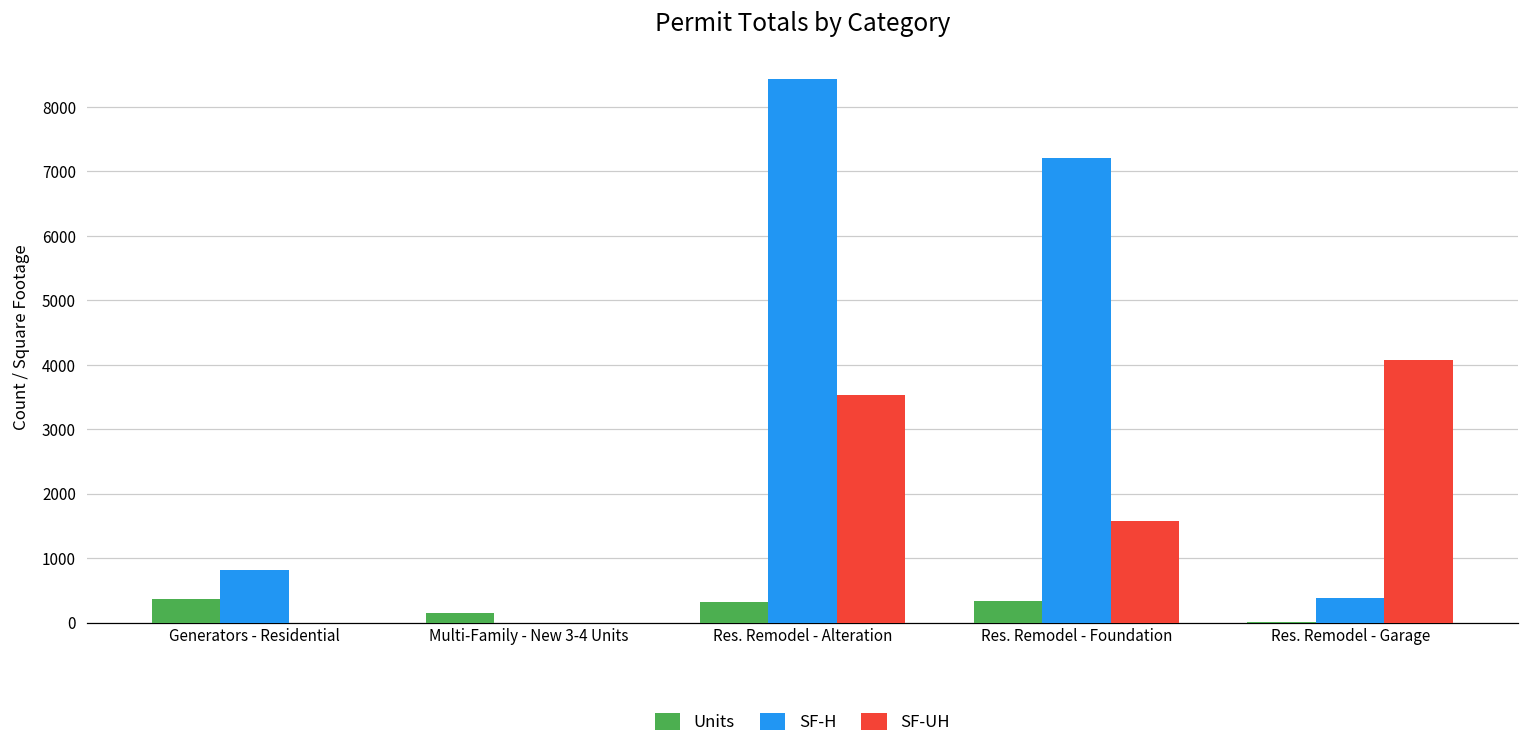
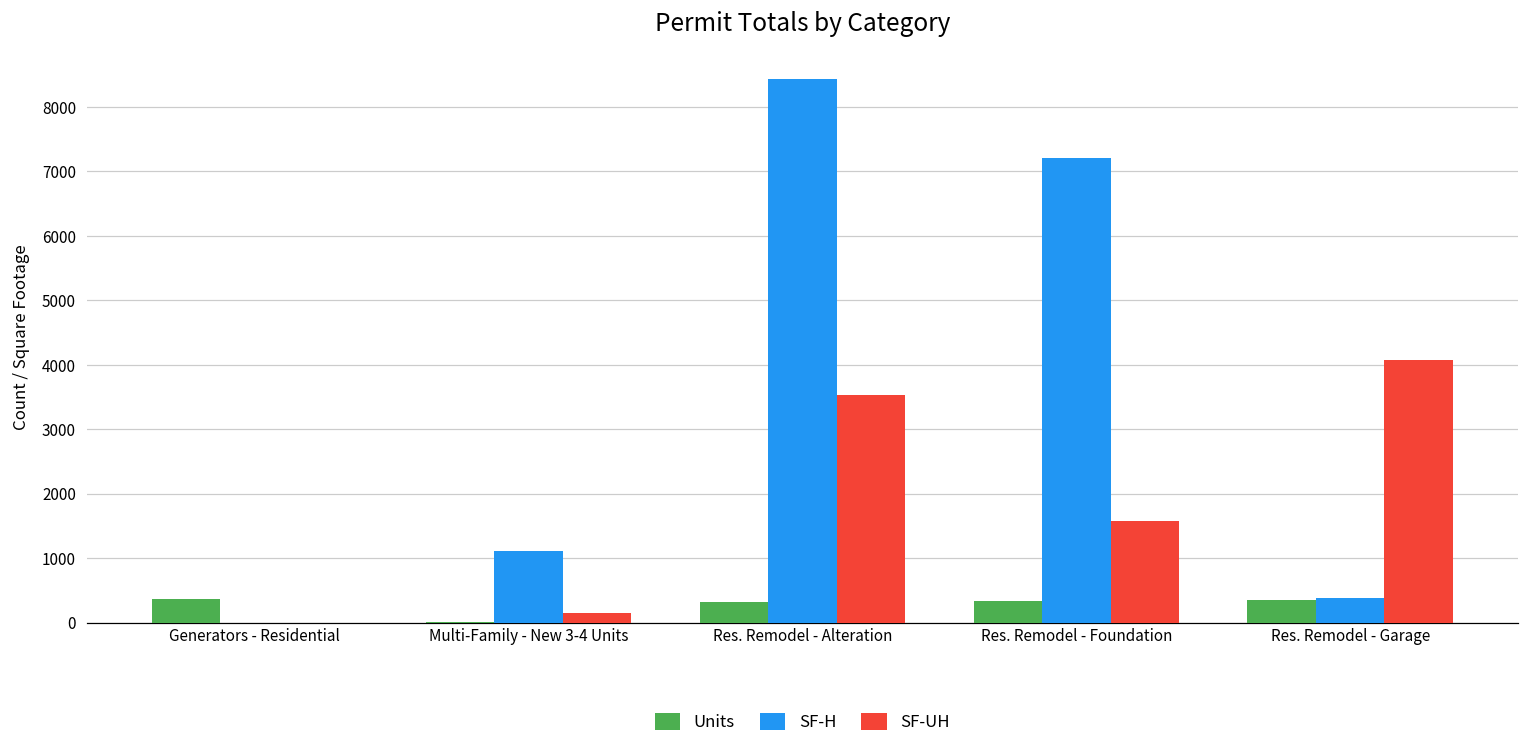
SF-H, Generators - Residential: 800 -> 0
Units, Multi-Family - New 3-4 Units: 100 -> 0
SF-H, Multi-Family - New 3-4 Units: 0 -> 1100
SF-UH, Multi-Family - New 3-4 Units: 0 -> 200
Units, Res. Remodel - Garage: 0 -> 400
